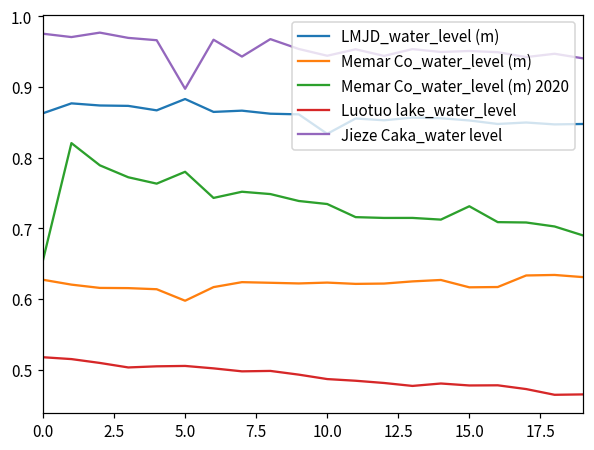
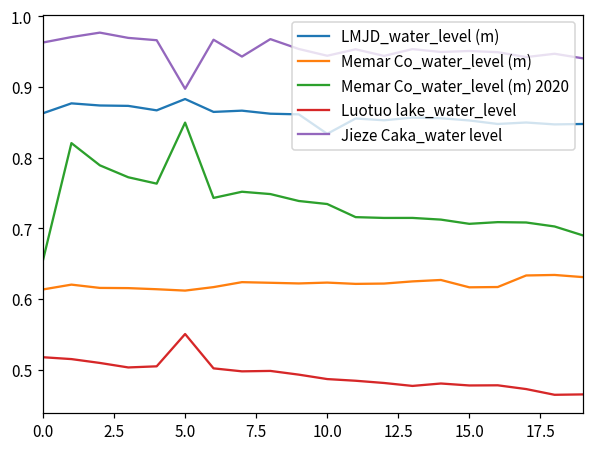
Memar Co_water_level (m), 0.0: 0.63 -> 0.61
Jieze Caka_water level, 0.0: 0.98 -> 0.96
Memar Co_water_level (m), 5.0: 0.60 -> 0.61
Memar Co_water_level (m) 2020, 5.0: 0.78 -> 0.85
Luotuo lake_water_level, 5.0: 0.51 -> 0.55
Memar Co_water_level (m) 2020, 15.0: 0.73 -> 0.71
